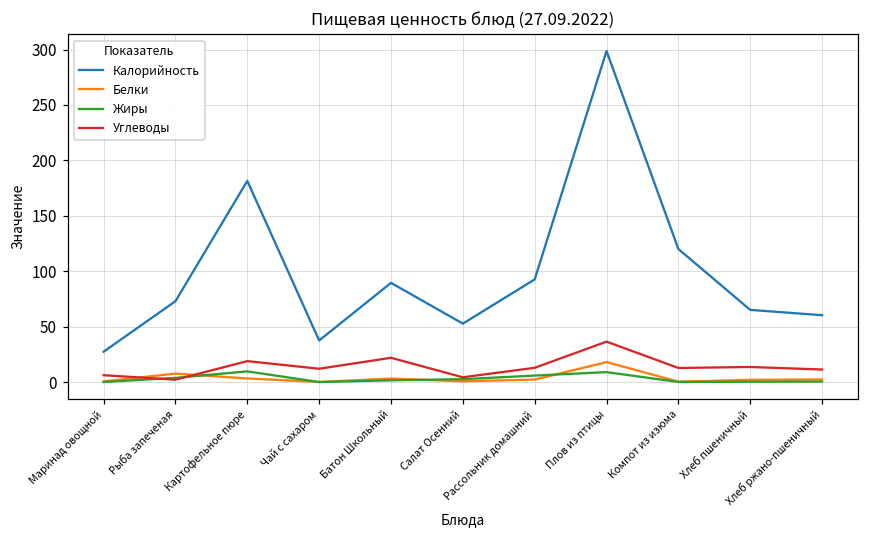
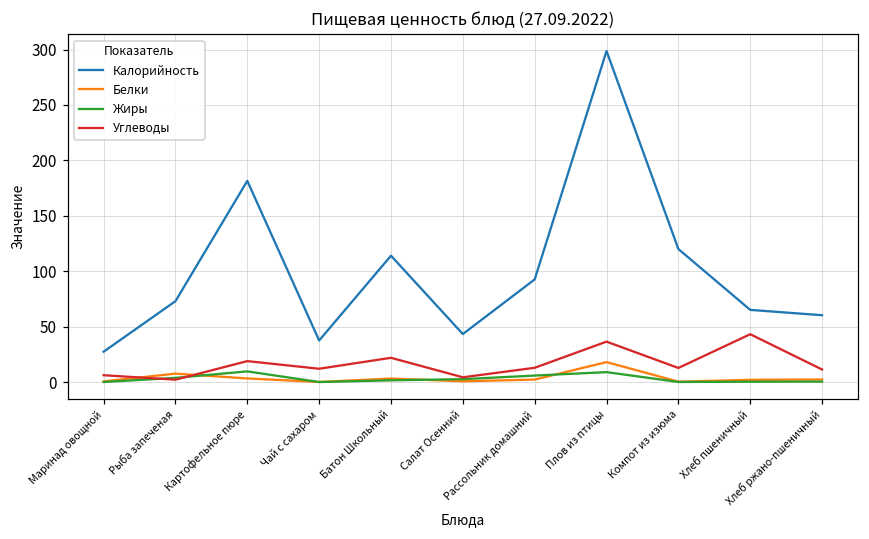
Калорийность, Батон Школьный: 90 -> 114
Калорийность, Салат Осенний: 53 -> 43
Углеводы, Хлеб пшеничный: 14 -> 43
